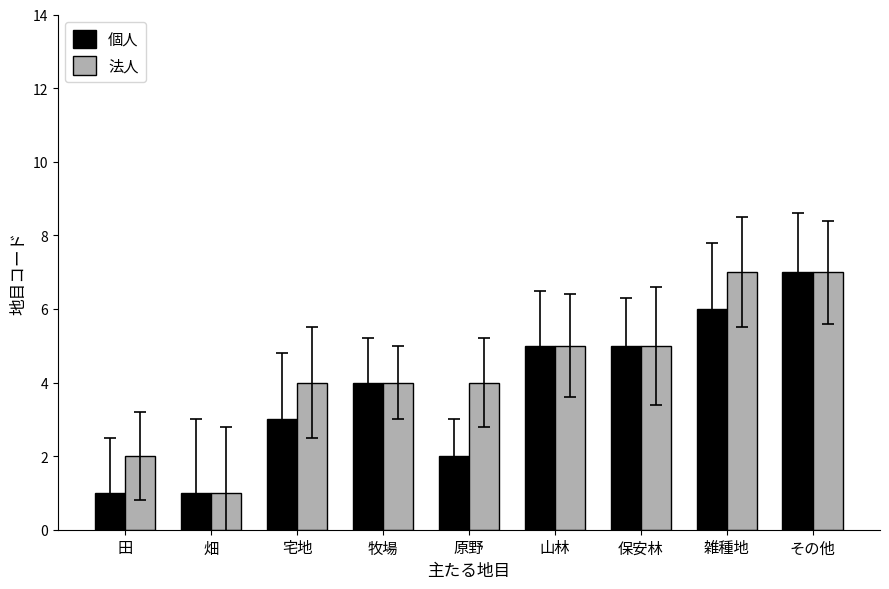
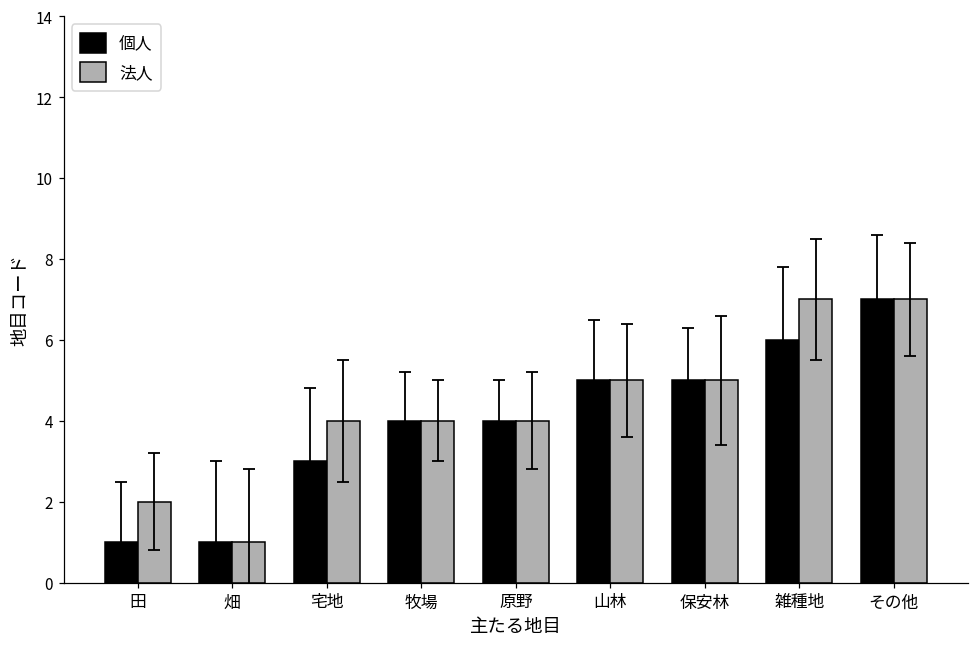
個人, 原野: 2 -> 4
